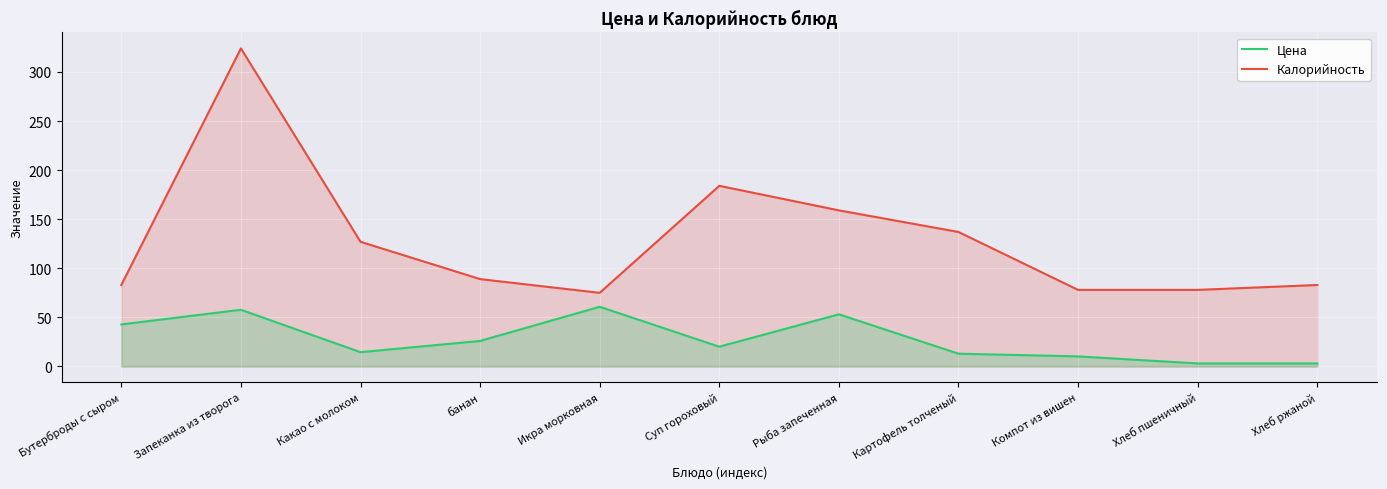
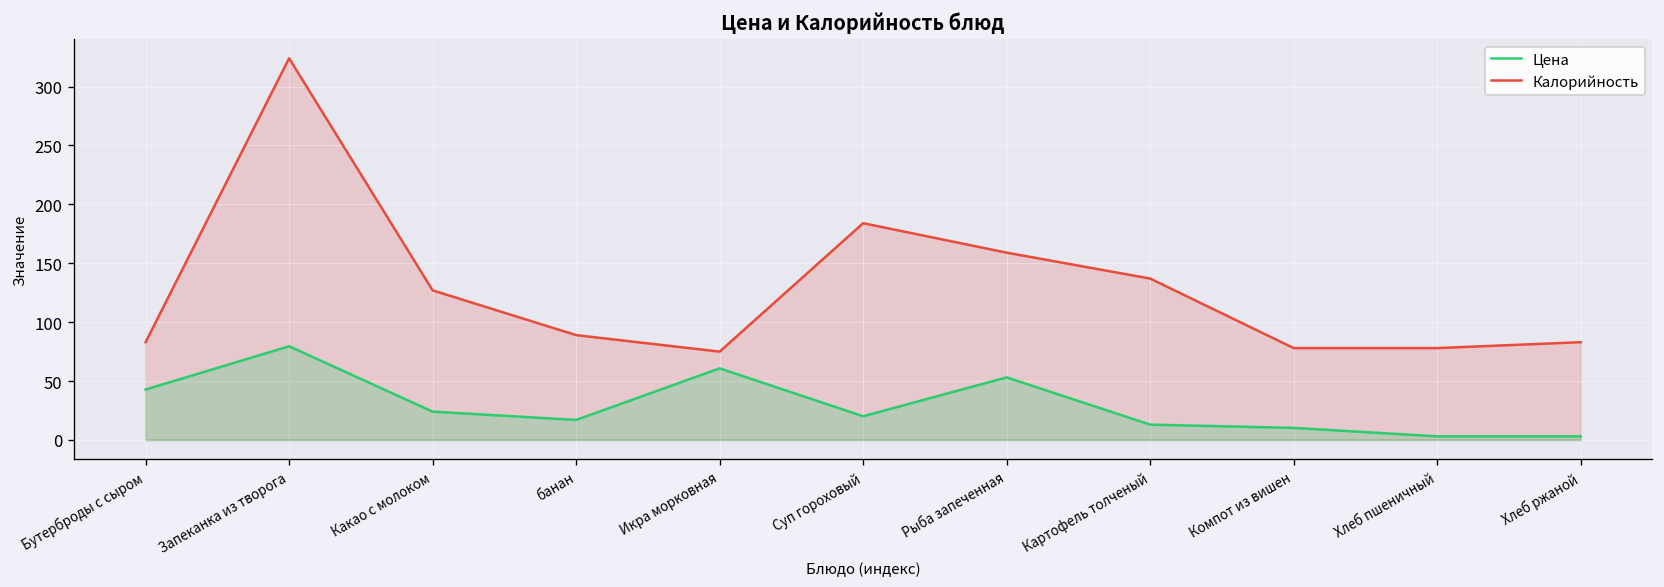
Цена, Запеканка из творога: 60 -> 80
Цена, Какао с молоком: 10 -> 20
Цена, банан: 30 -> 20
